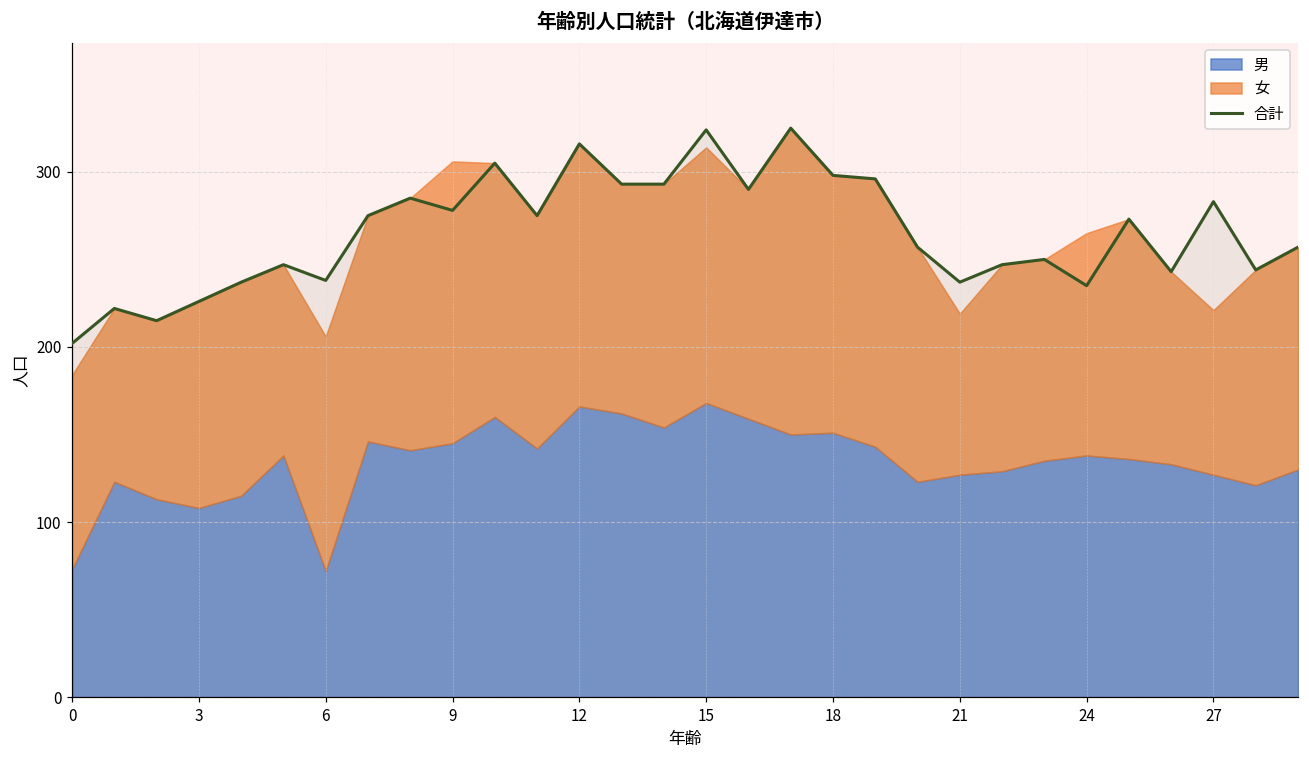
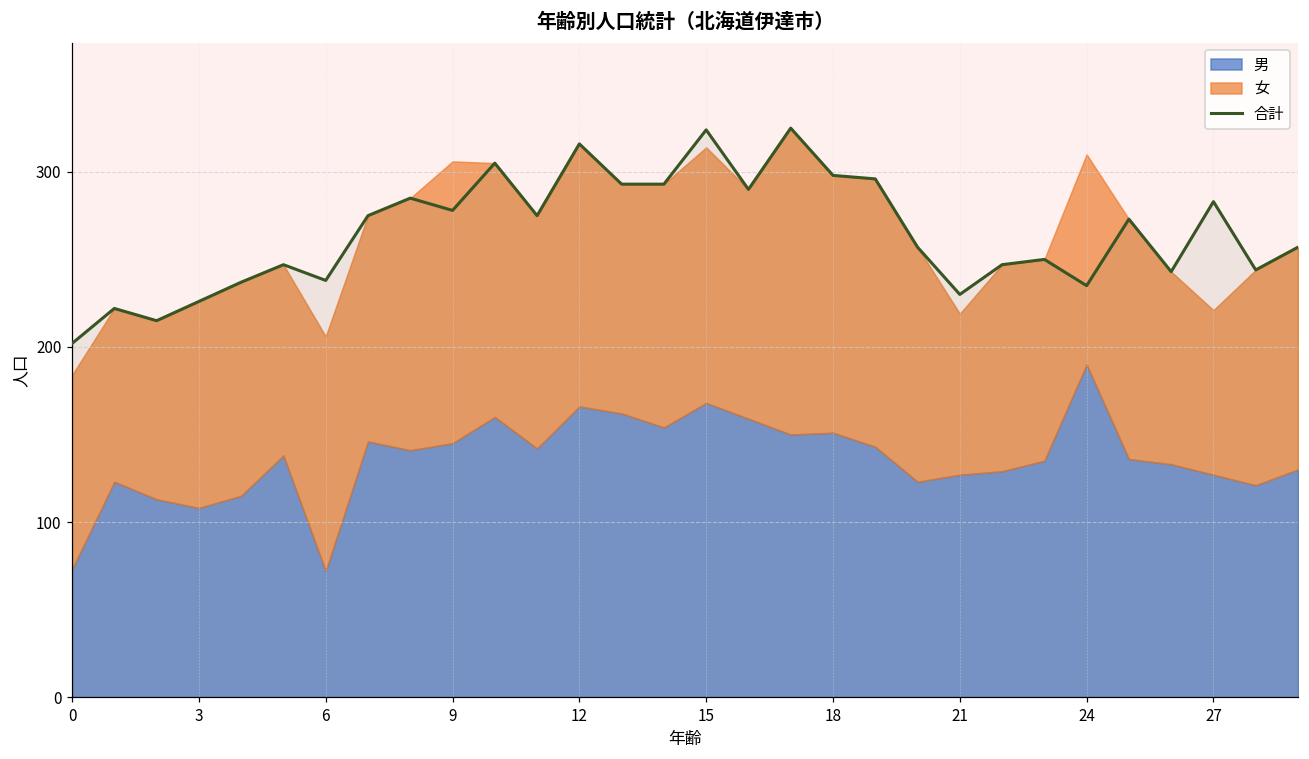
合計, 21: 237 -> 230
男, 24: 138 -> 190
女, 24: 127 -> 120
